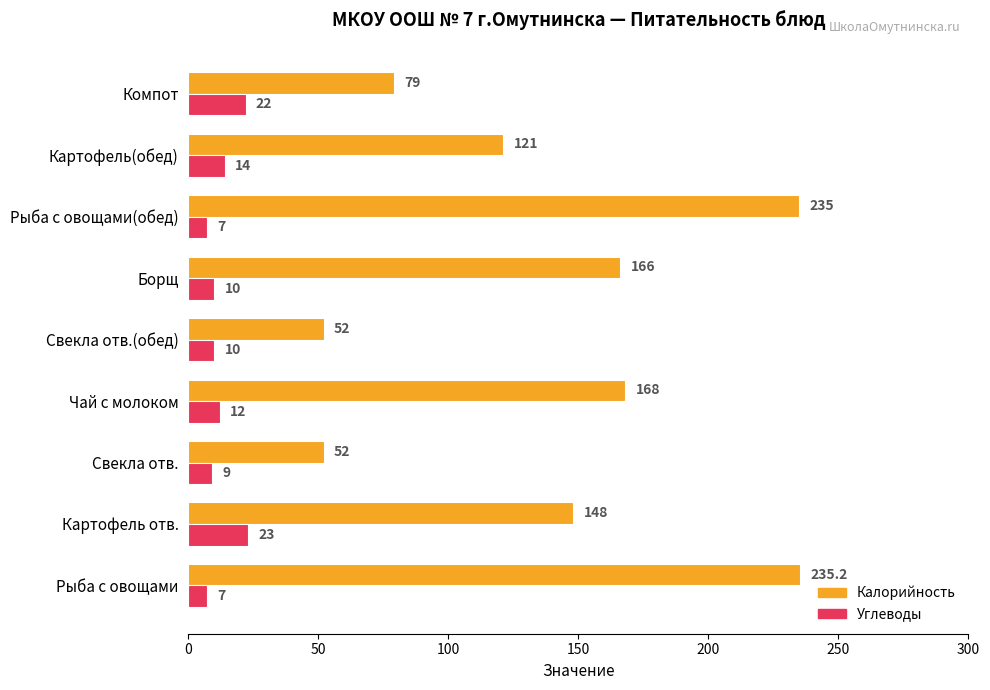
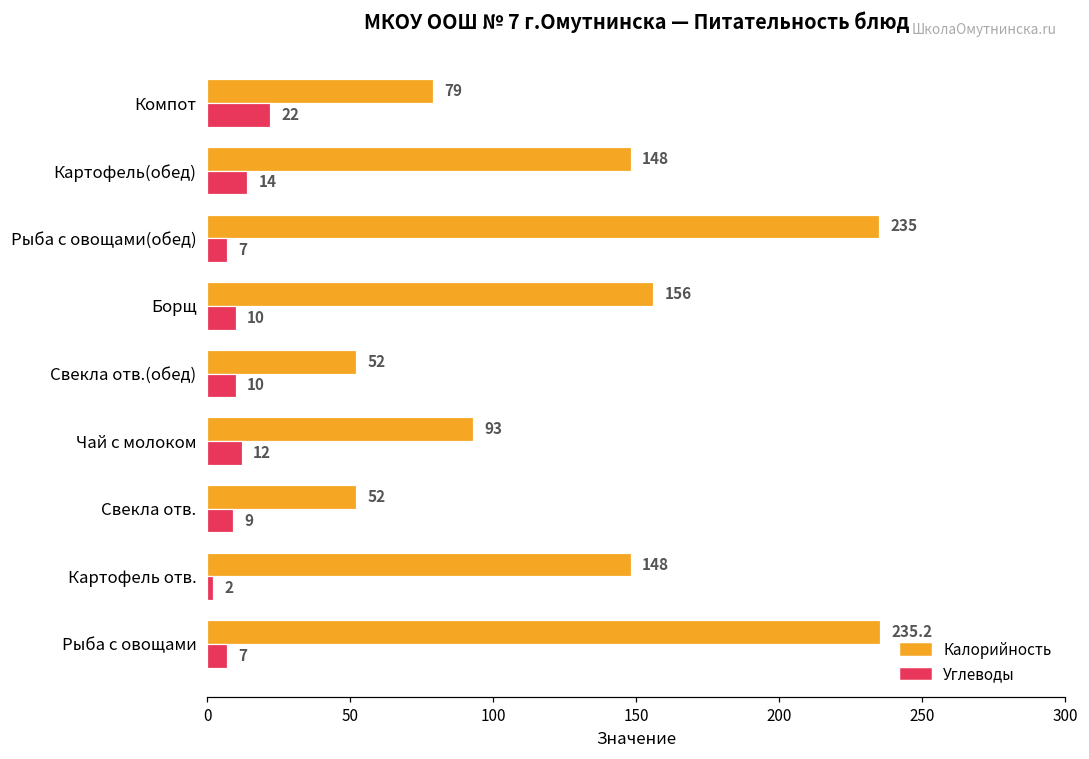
Калорийность, Картофель(обед): 121 -> 148
Калорийность, Борщ: 166 -> 156
Калорийность, Чай с молоком: 168 -> 93
Углеводы, Картофель отв.: 23 -> 2
